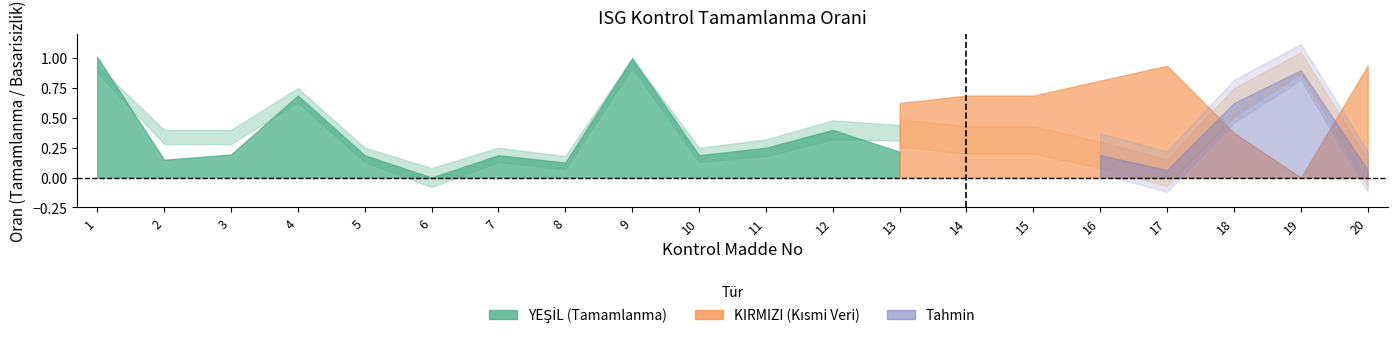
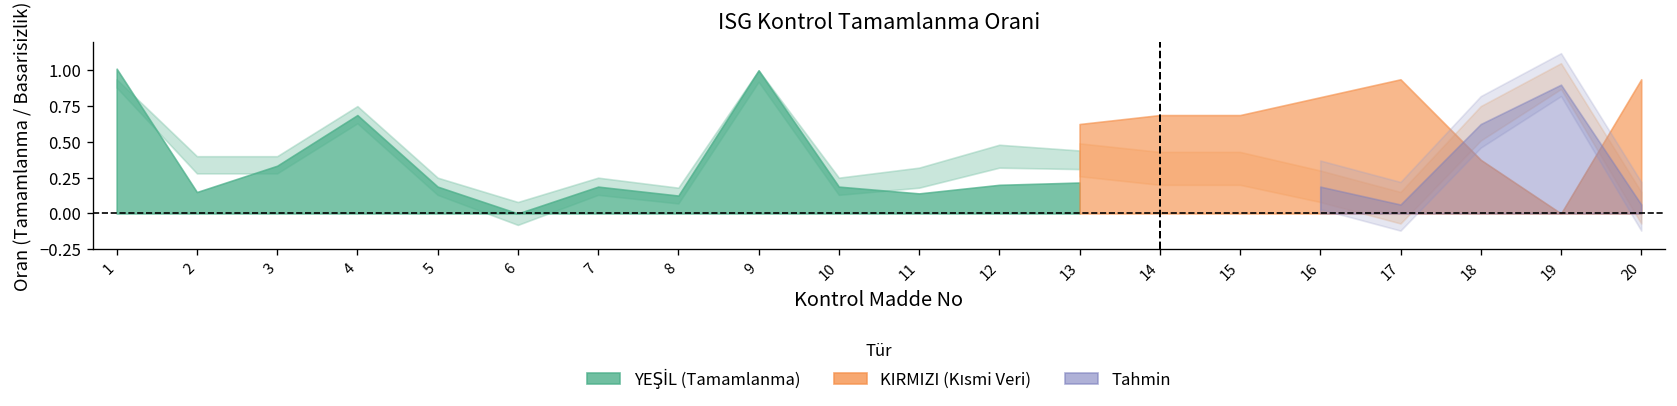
YEŞİL (Tamamlanma), 3: 0.19 -> 0.33
YEŞİL (Tamamlanma), 11: 0.25 -> 0.14
YEŞİL (Tamamlanma), 12: 0.4 -> 0.2
